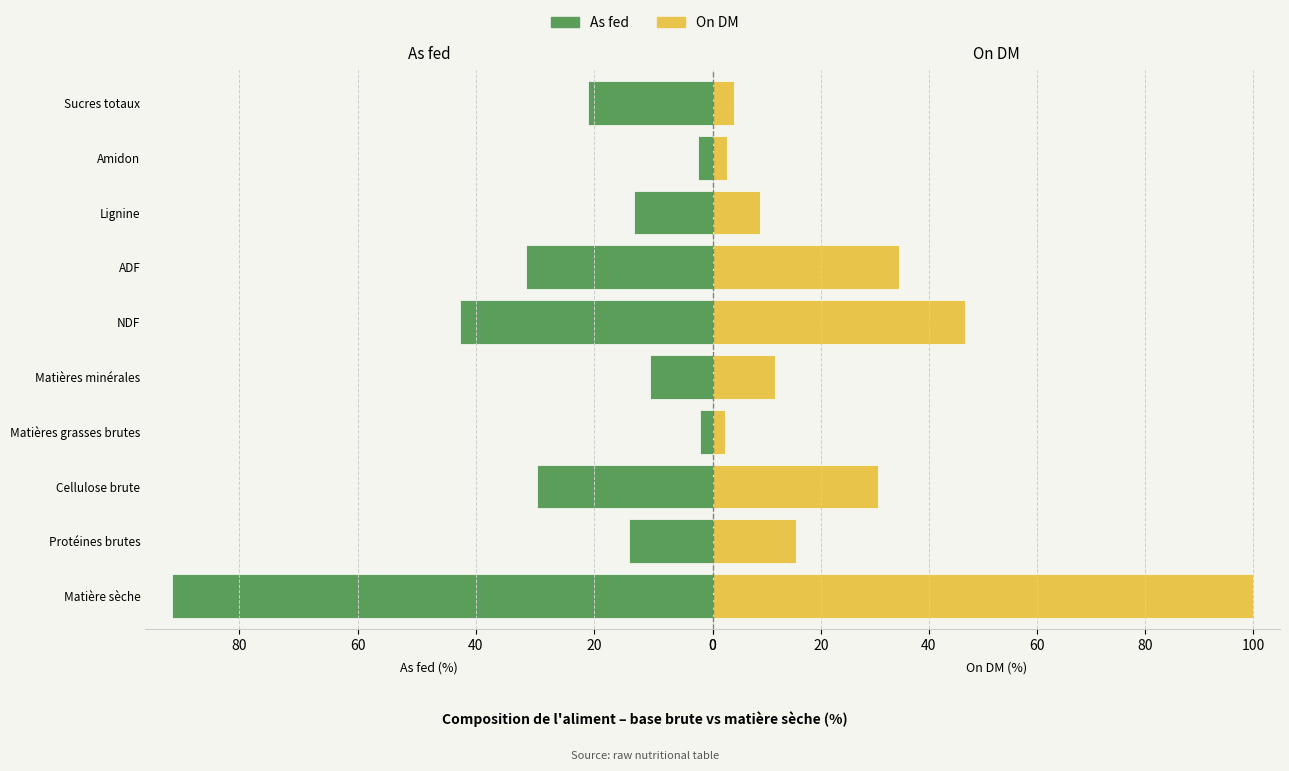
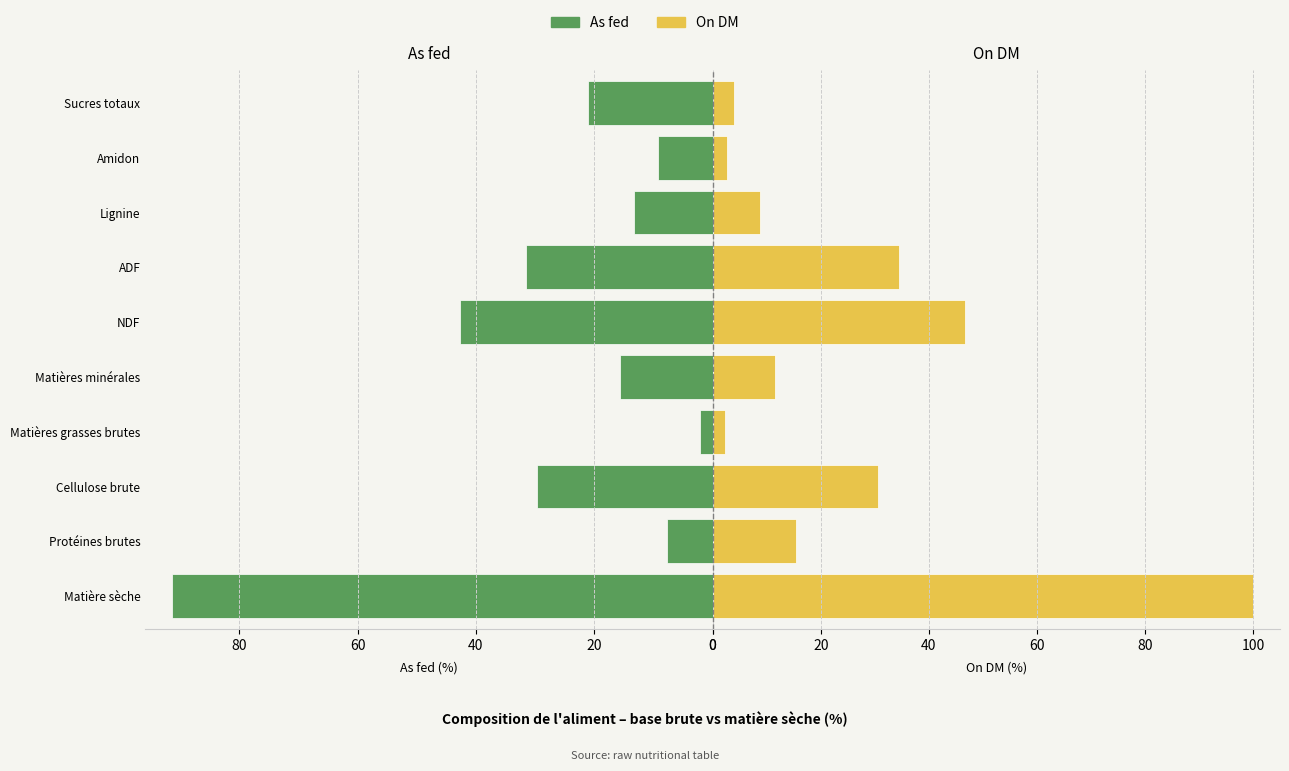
As fed, Amidon: 3 -> 9
As fed, Matières minérales: 11 -> 16
As fed, Protéines brutes: 14 -> 8
